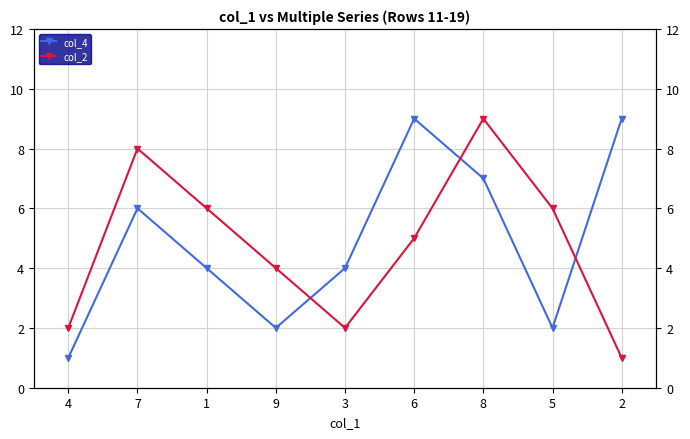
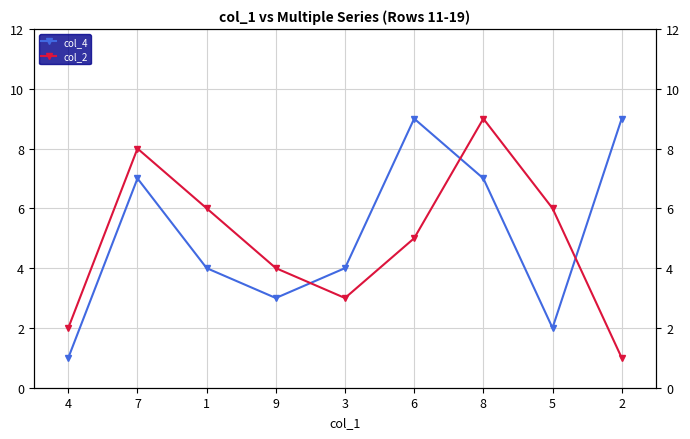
col_4, 7: 6 -> 7
col_4, 9: 2 -> 3
col_2, 3: 2 -> 3
